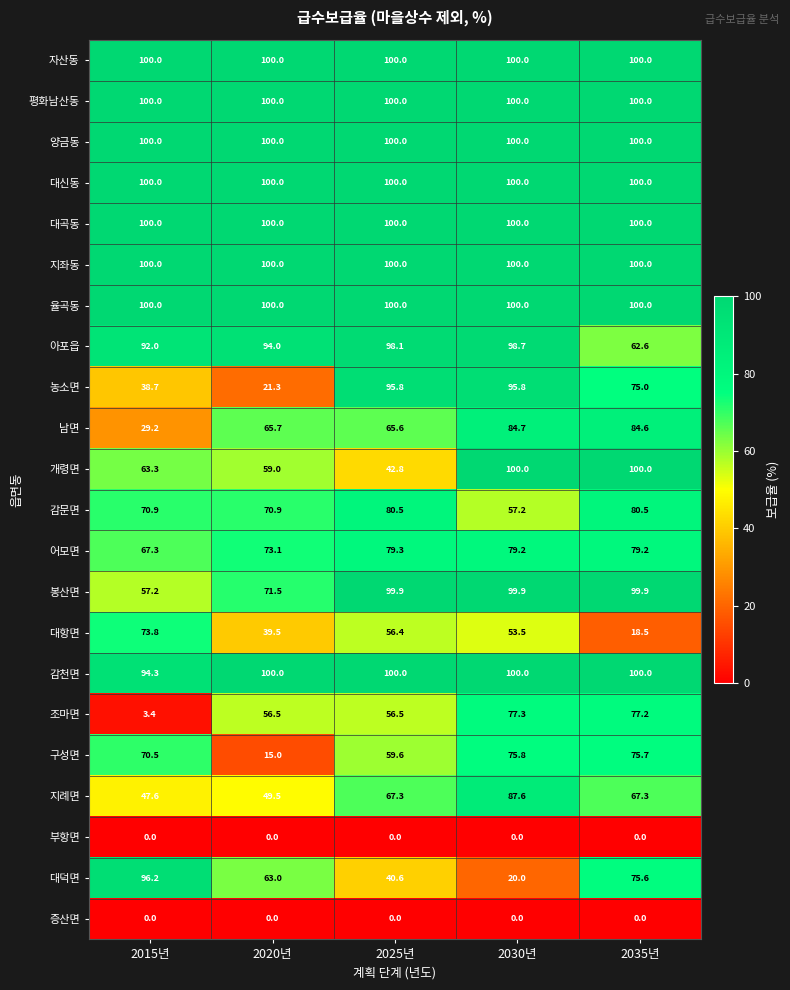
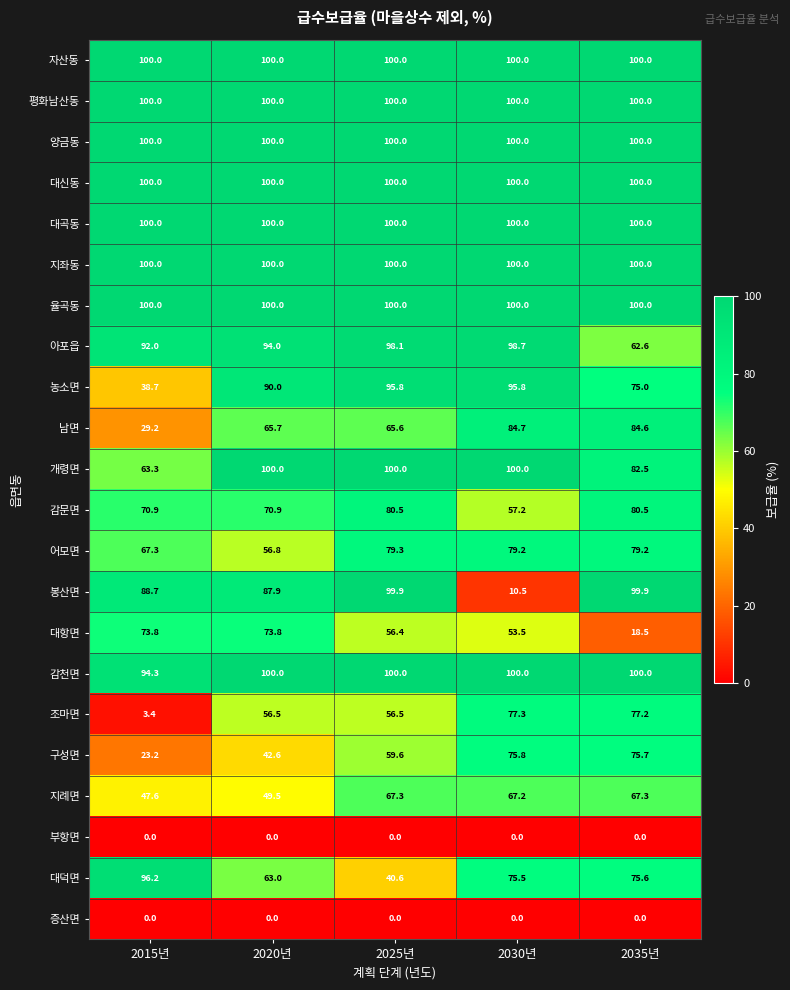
농소면, 2020년: 21.3 -> 90.0
개령면, 2020년: 59.0 -> 100.0
개령면, 2025년: 42.8 -> 100.0
개령면, 2035년: 100.0 -> 82.5
어모면, 2020년: 73.1 -> 56.8
봉산면, 2015년: 57.2 -> 88.7
봉산면, 2020년: 71.5 -> 87.9
봉산면, 2030년: 99.9 -> 10.5
대항면, 2020년: 39.5 -> 73.8
구성면, 2015년: 70.5 -> 23.2
구성면, 2020년: 15.0 -> 42.6
지례면, 2030년: 87.6 -> 67.2
대덕면, 2030년: 20.0 -> 75.5
